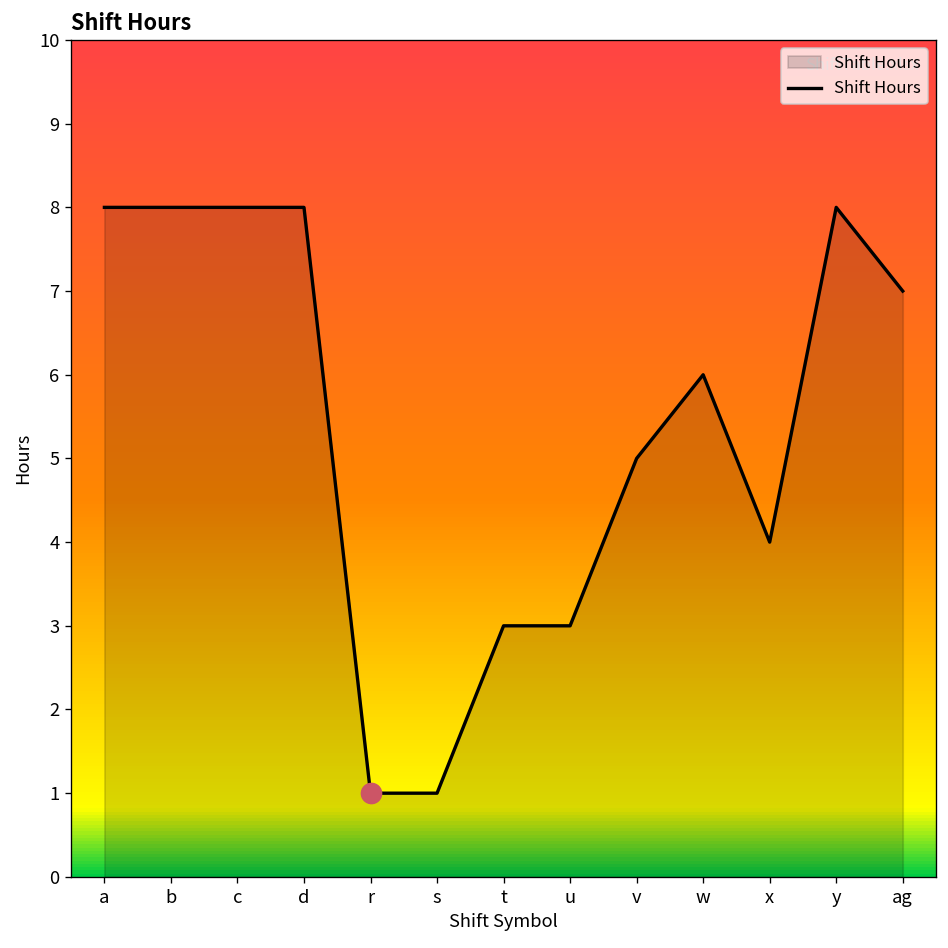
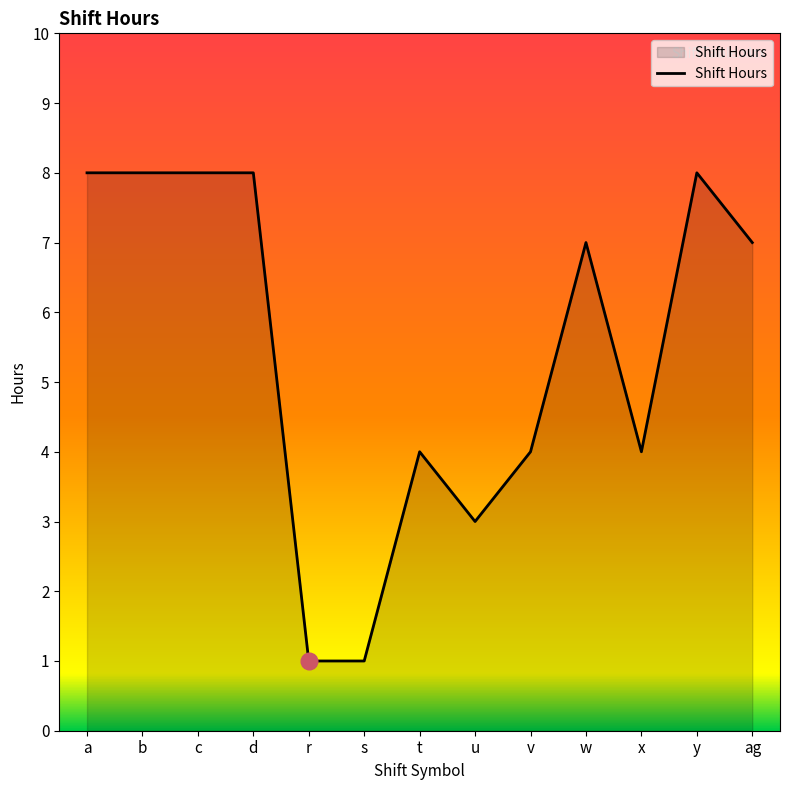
Shift Hours, t: 3 -> 4
Shift Hours, v: 5 -> 4
Shift Hours, w: 6 -> 7
